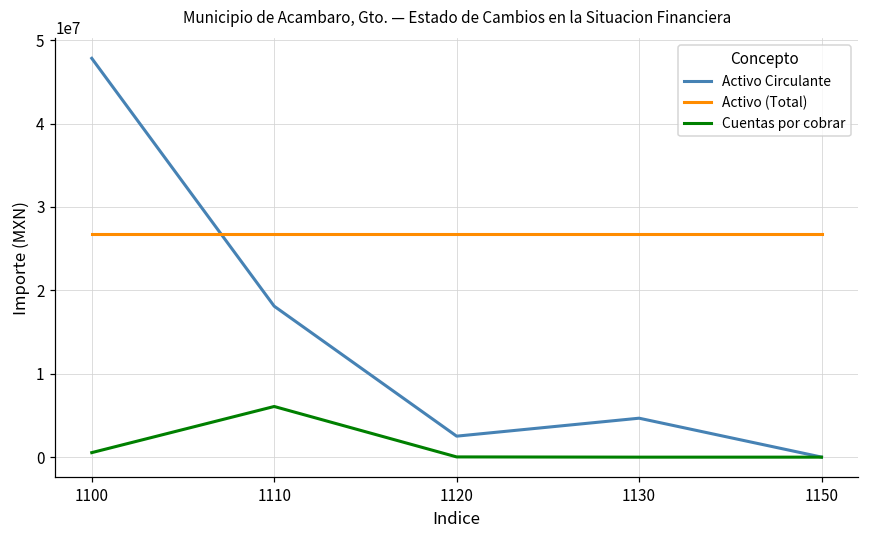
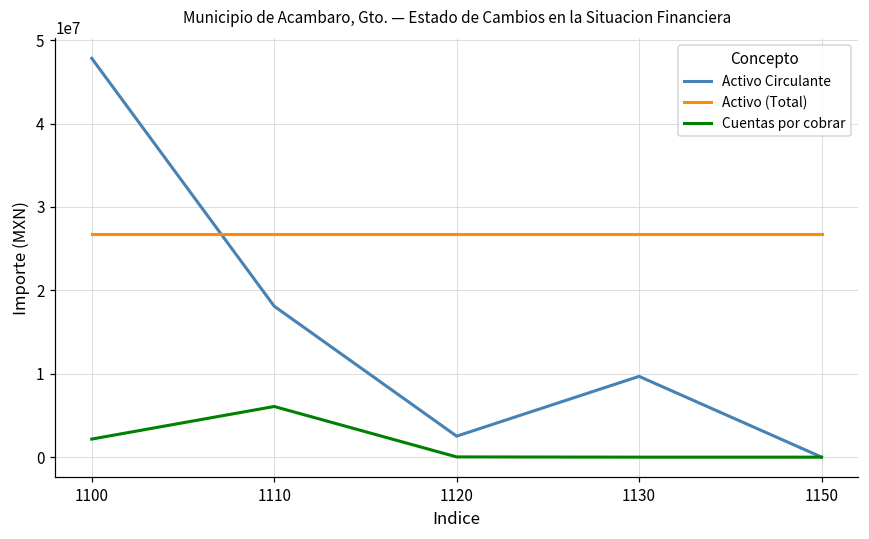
Cuentas por cobrar, 1100: 1000000 -> 2000000
Activo Circulante, 1130: 5000000 -> 10000000
